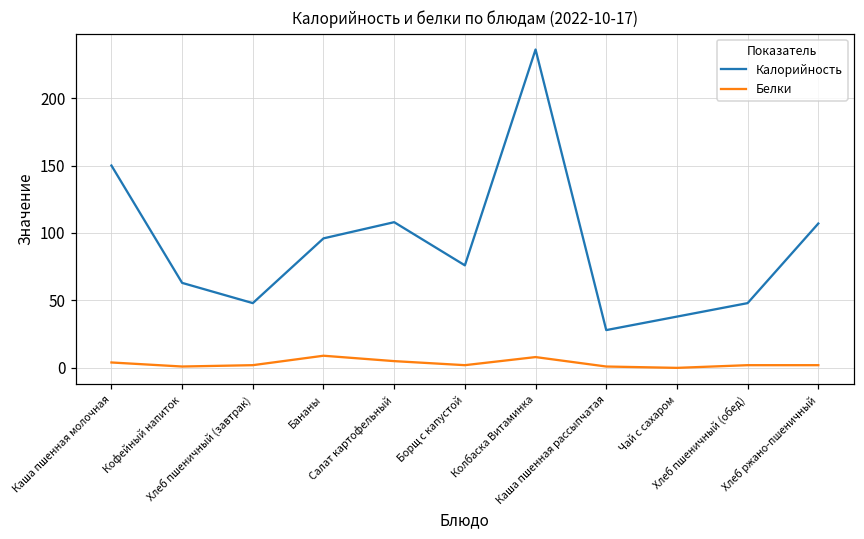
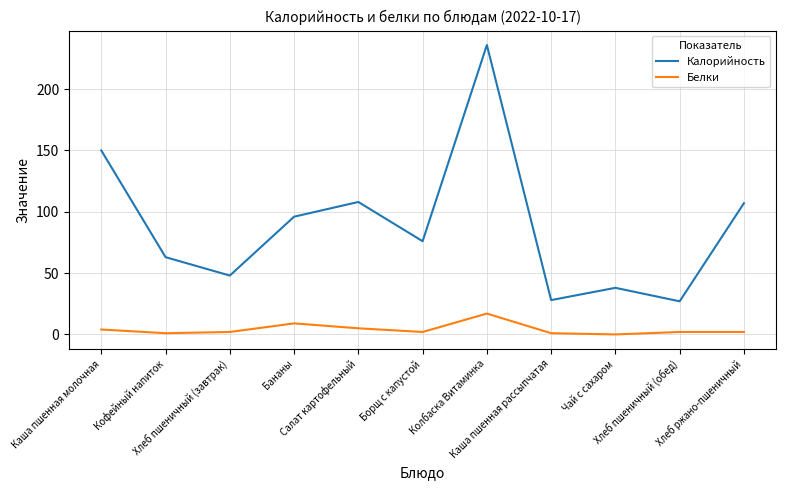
Белки, Колбаска Витаминка: 8 -> 17
Калорийность, Хлеб пшеничный (обед): 48 -> 27
